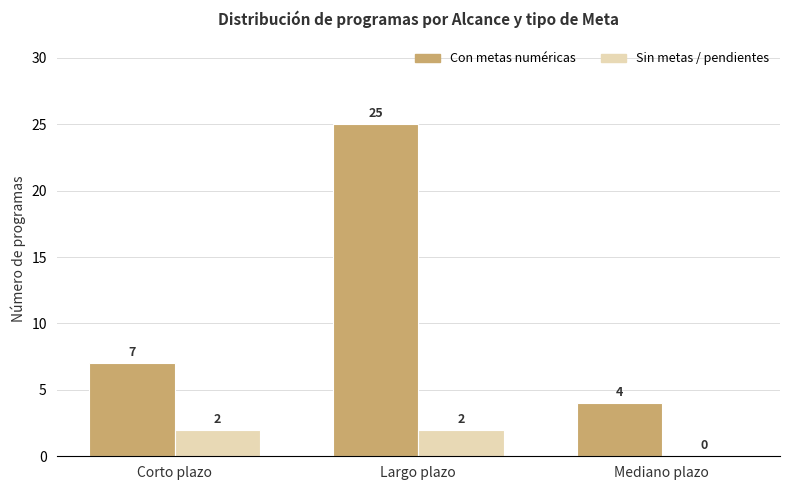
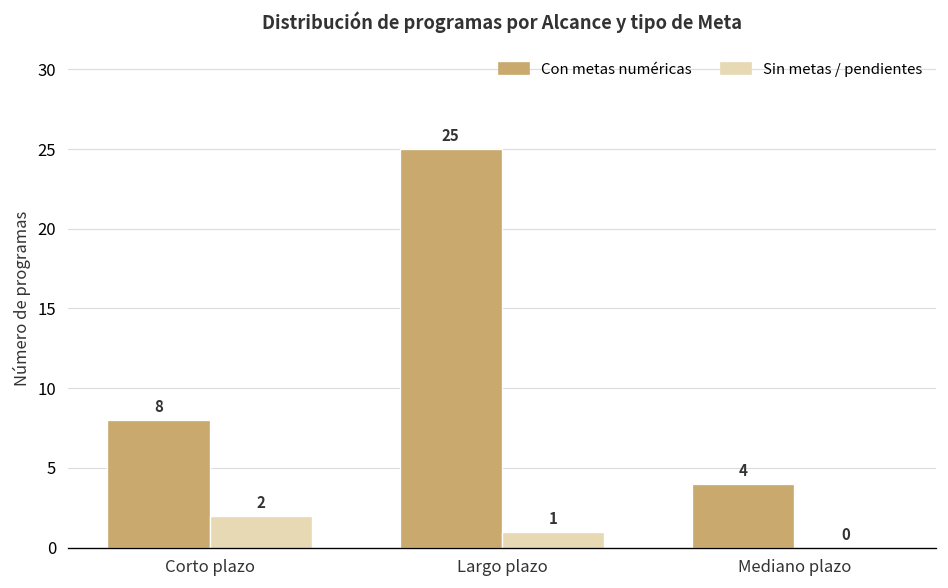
Con metas numéricas, Corto plazo: 7 -> 8
Sin metas / pendientes, Largo plazo: 2 -> 1
